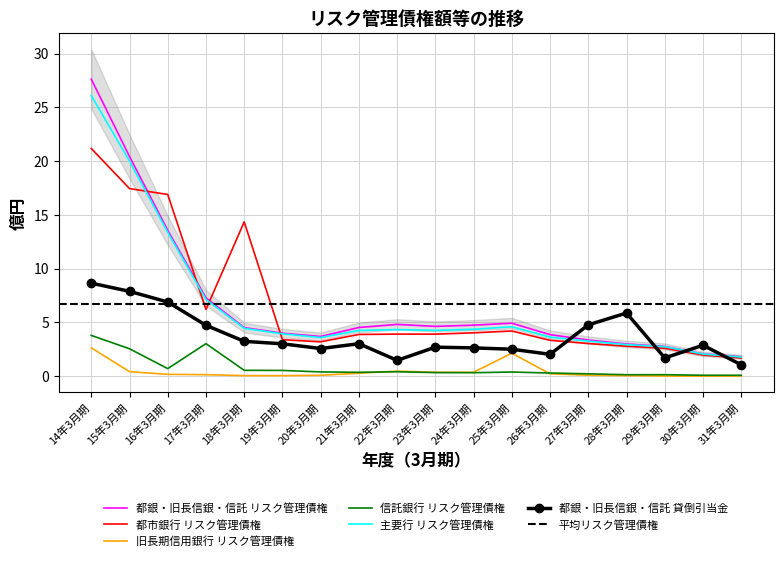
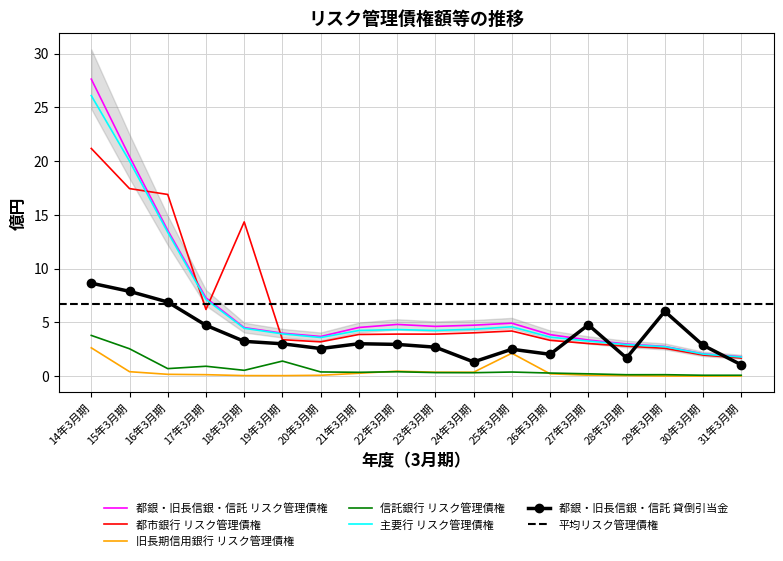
信託銀行 リスク管理債権, 17年3月期: 3.0 -> 0.9
信託銀行 リスク管理債権, 19年3月期: 0.5 -> 1.4
都銀・旧長信銀・信託 貸倒引当金, 22年3月期: 1.5 -> 3.0
都銀・旧長信銀・信託 貸倒引当金, 24年3月期: 2.6 -> 1.3
都銀・旧長信銀・信託 貸倒引当金, 28年3月期: 5.9 -> 1.7
都銀・旧長信銀・信託 貸倒引当金, 29年3月期: 1.7 -> 6.0
